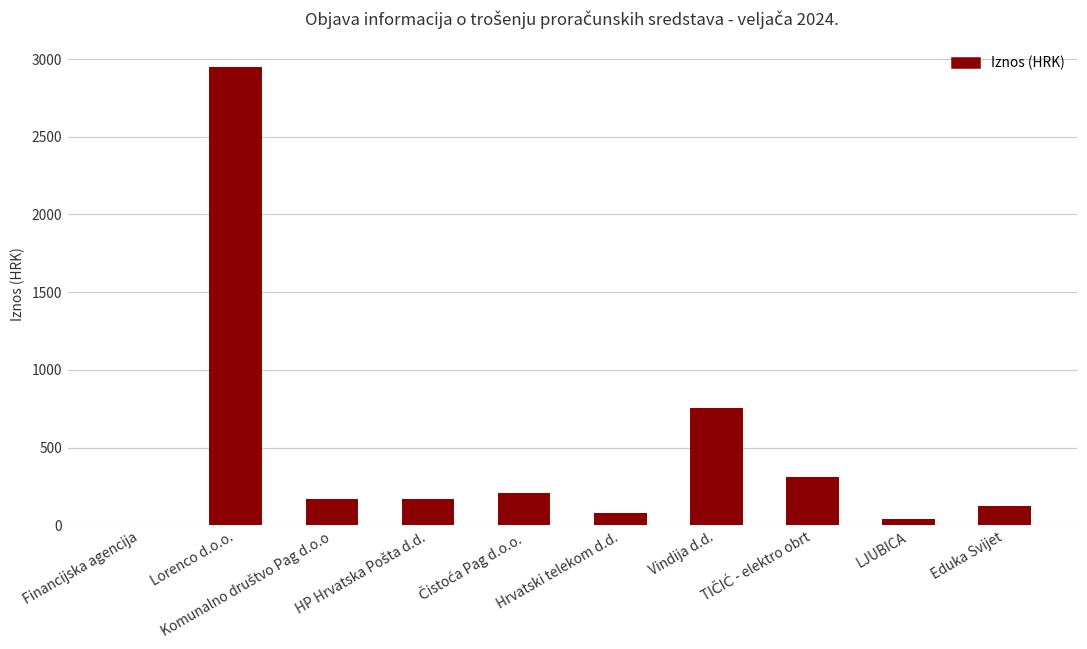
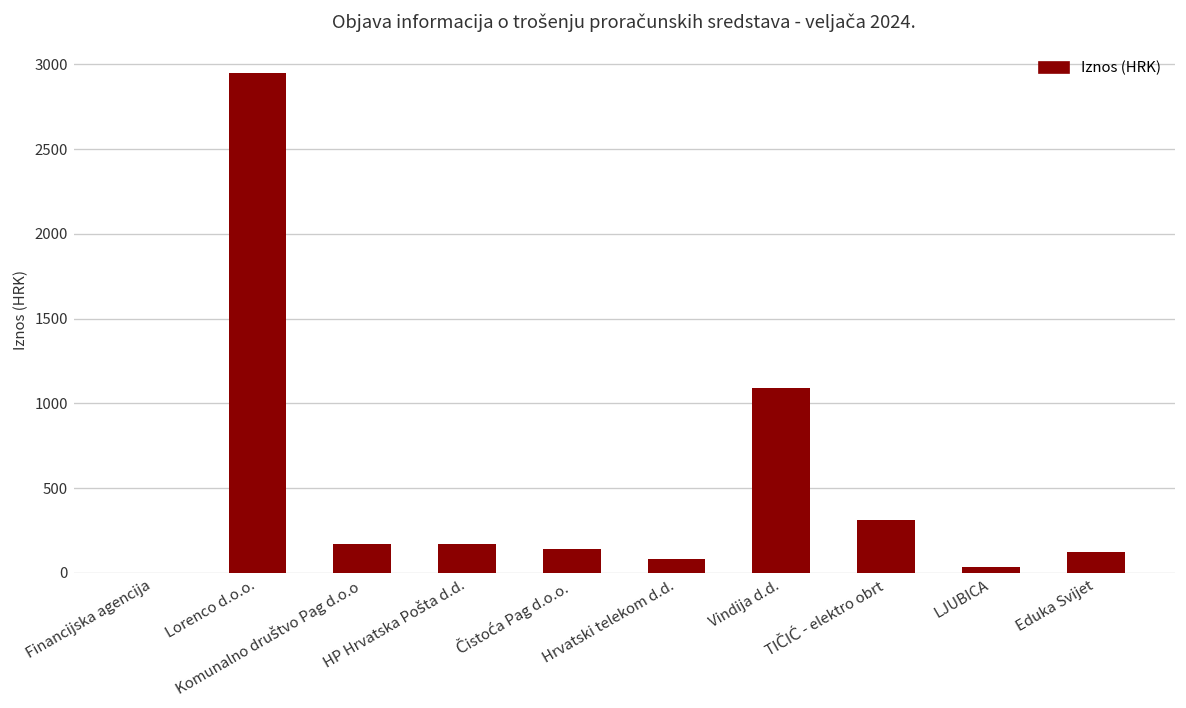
Čistoća Pag d.o.o.: 210 -> 140
Vindija d.d.: 760 -> 1090
